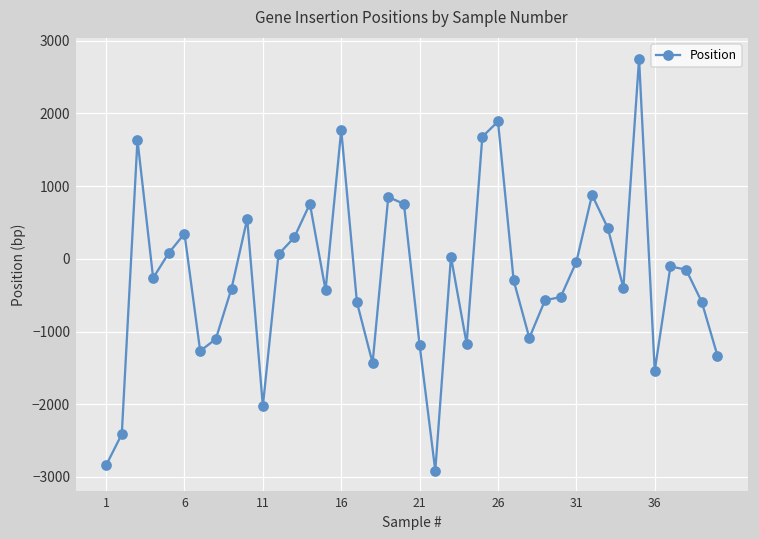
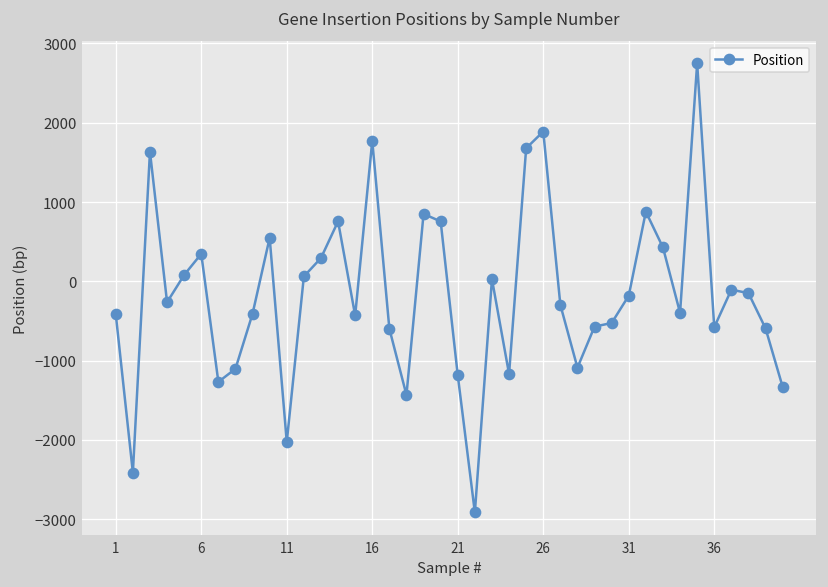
1: -2800 -> -400
31: 0 -> -200
36: -1500 -> -600
